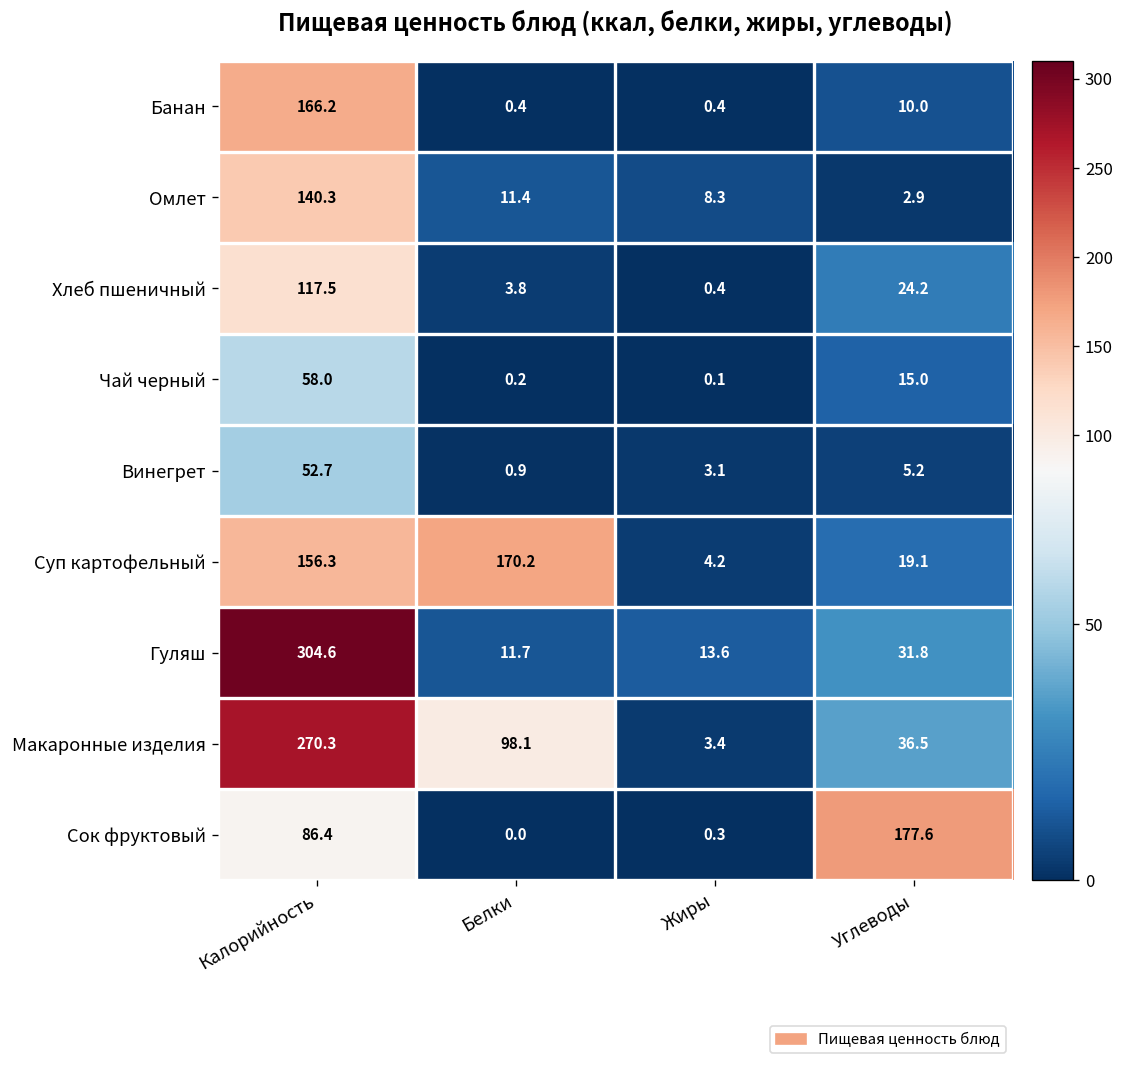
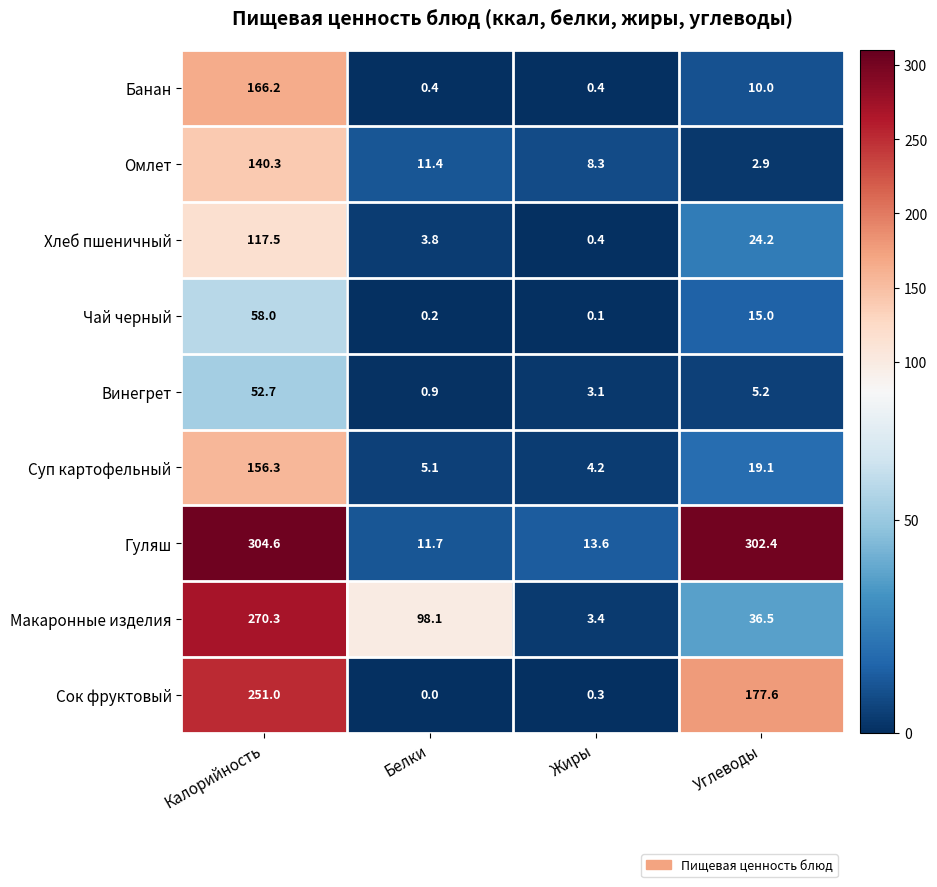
Суп картофельный, Белки: 170.2 -> 5.1
Гуляш, Углеводы: 31.8 -> 302.4
Сок фруктовый, Калорийность: 86.4 -> 251.0
